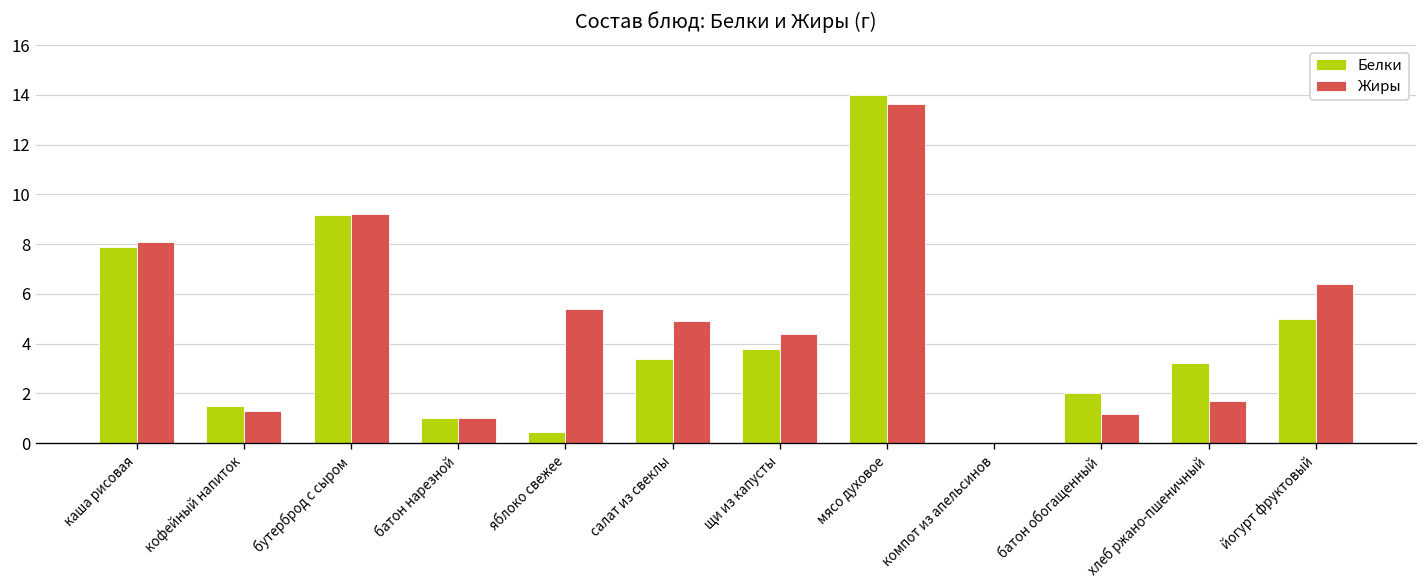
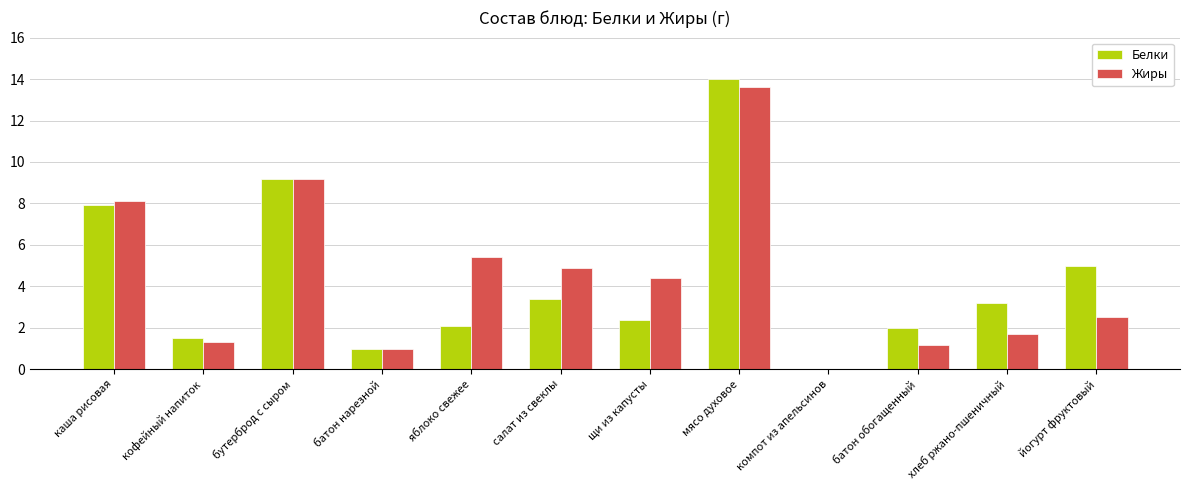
Белки, яблоко свежее: 0.4 -> 2.1
Белки, щи из капусты: 3.8 -> 2.4
Жиры, йогурт фруктовый: 6.4 -> 2.5
